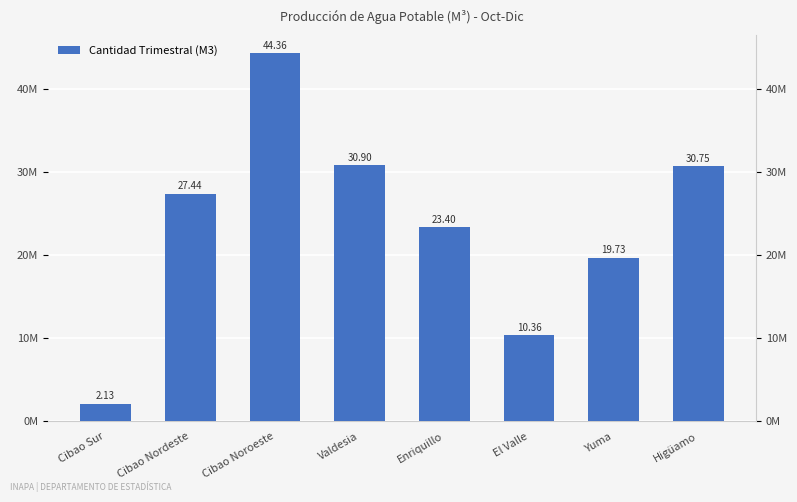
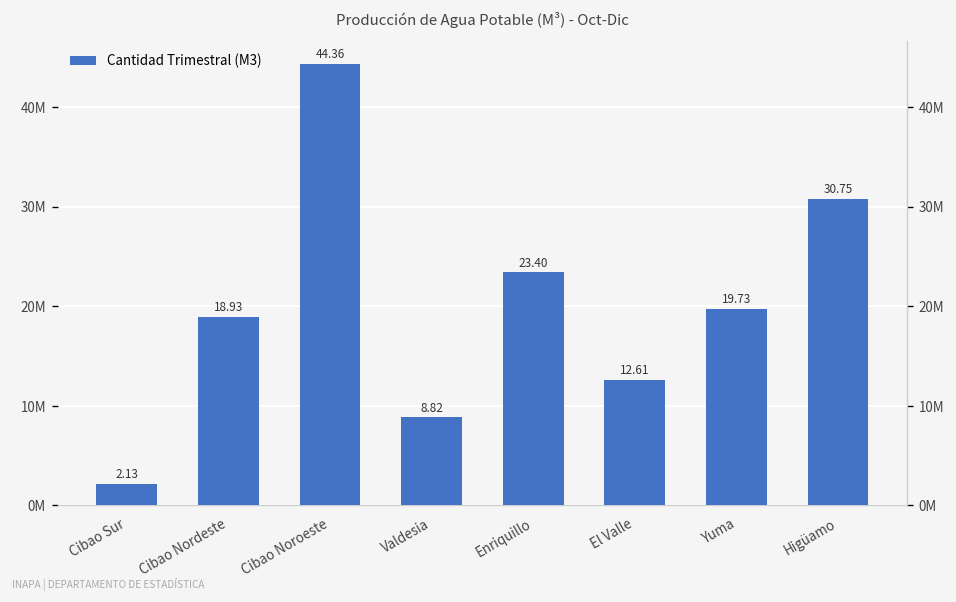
Cibao Nordeste: 27.44 -> 18.93
Valdesia: 30.90 -> 8.82
El Valle: 10.36 -> 12.61
